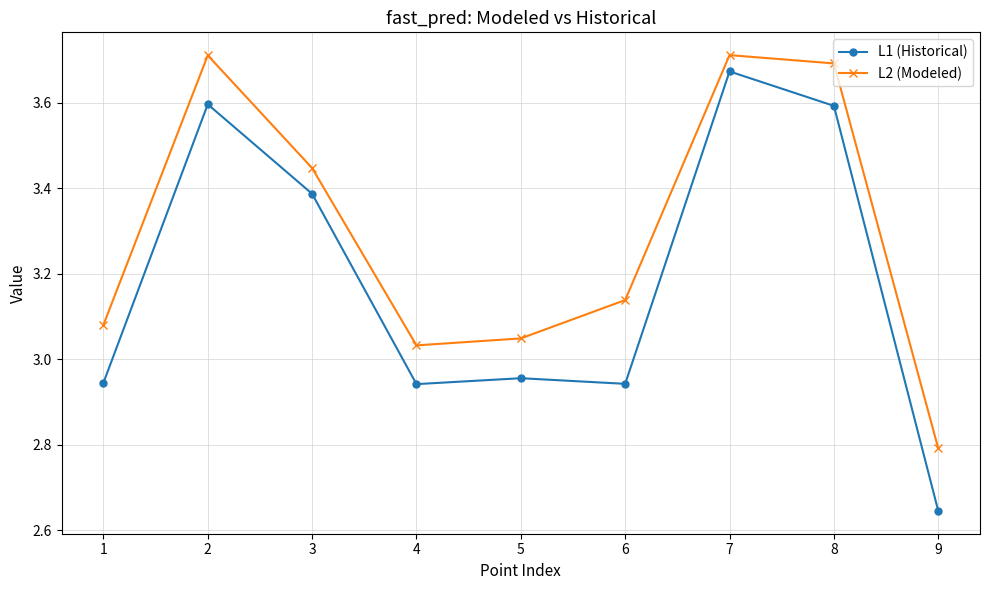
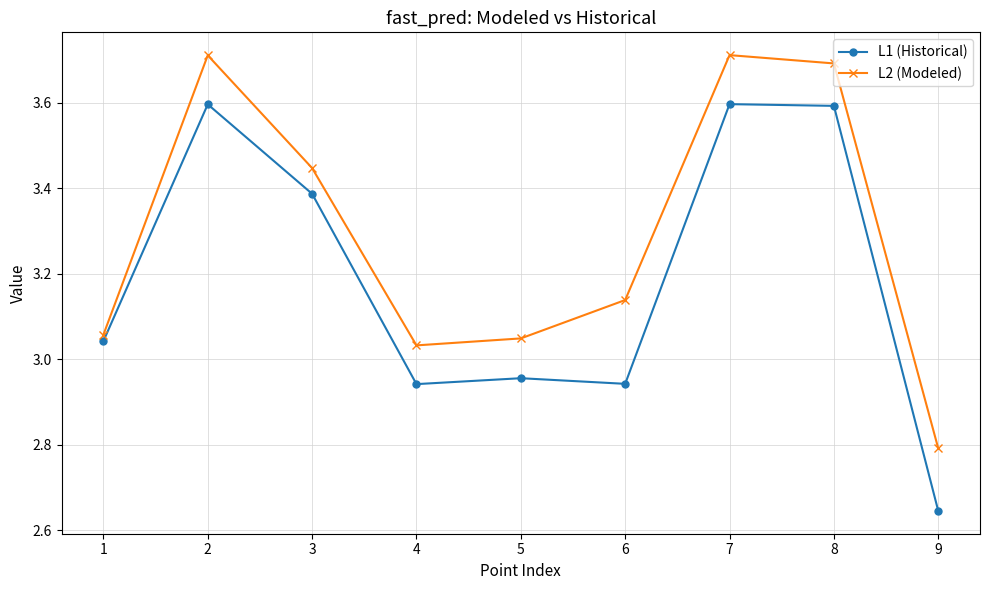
L1 (Historical), 1: 2.94 -> 3.04
L2 (Modeled), 1: 3.08 -> 3.06
L1 (Historical), 7: 3.67 -> 3.60
